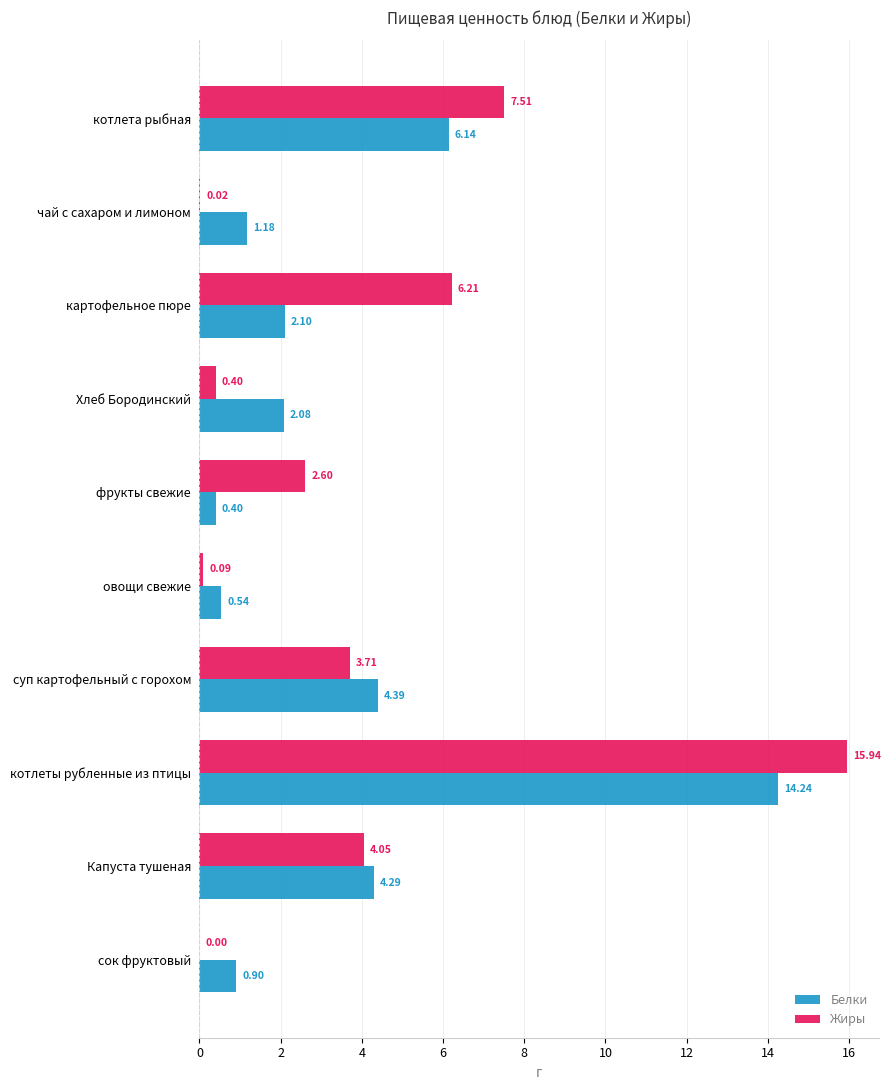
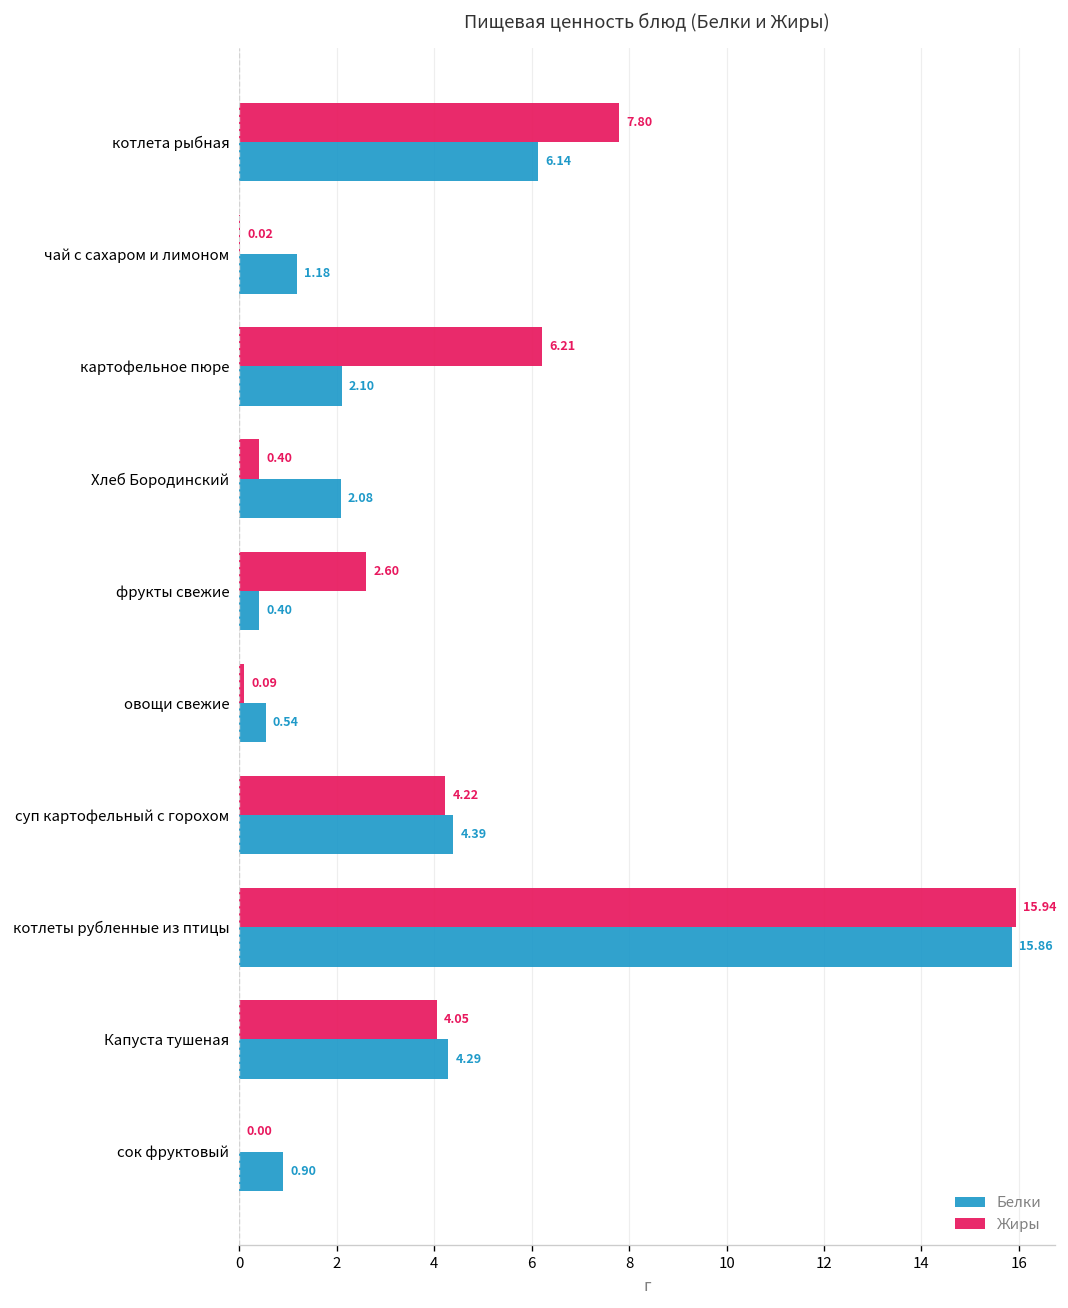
Жиры, котлета рыбная: 7.51 -> 7.80
Жиры, суп картофельный с горохом: 3.71 -> 4.22
Белки, котлеты рубленные из птицы: 14.24 -> 15.86
